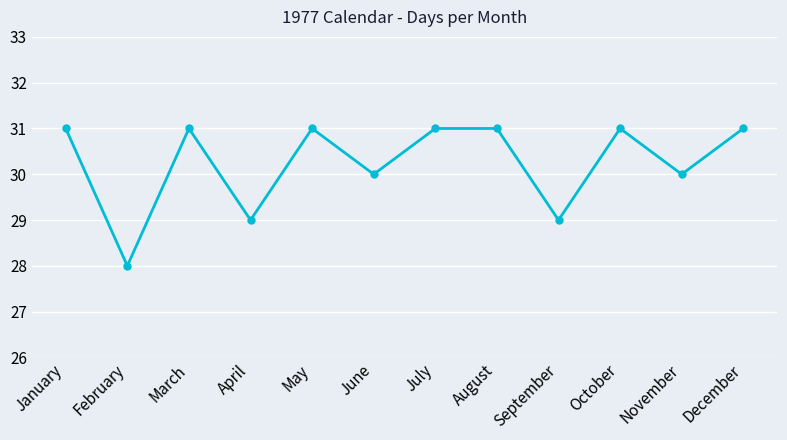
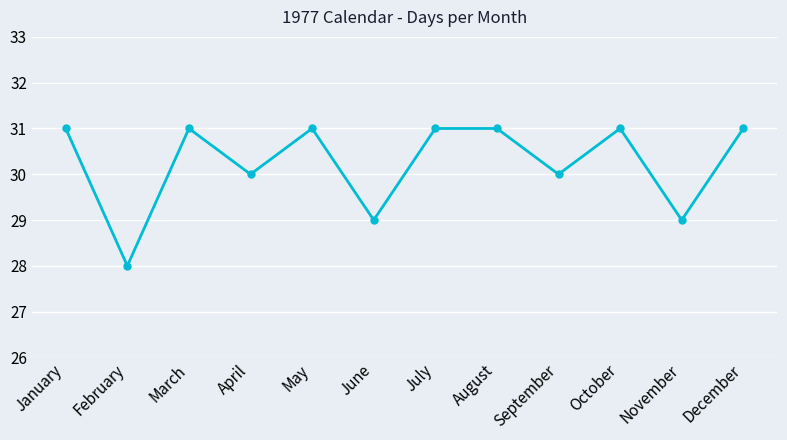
April: 29 -> 30
June: 30 -> 29
September: 29 -> 30
November: 30 -> 29
